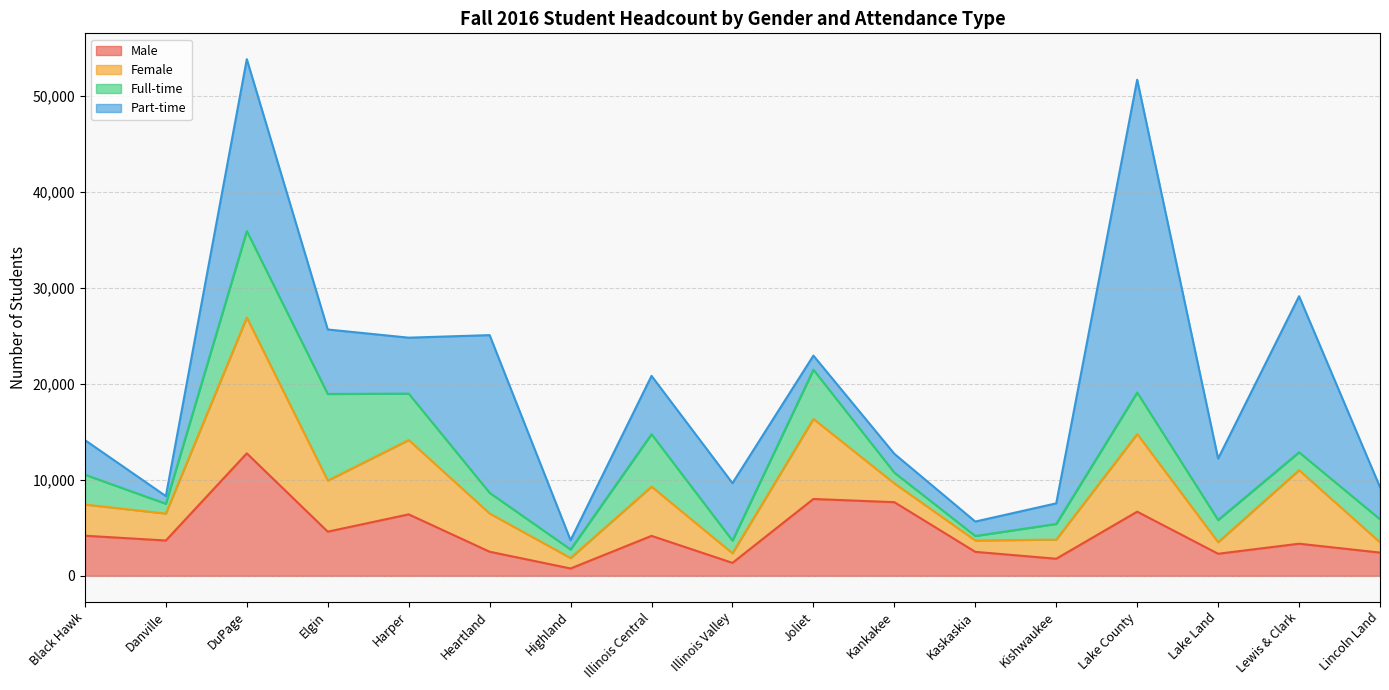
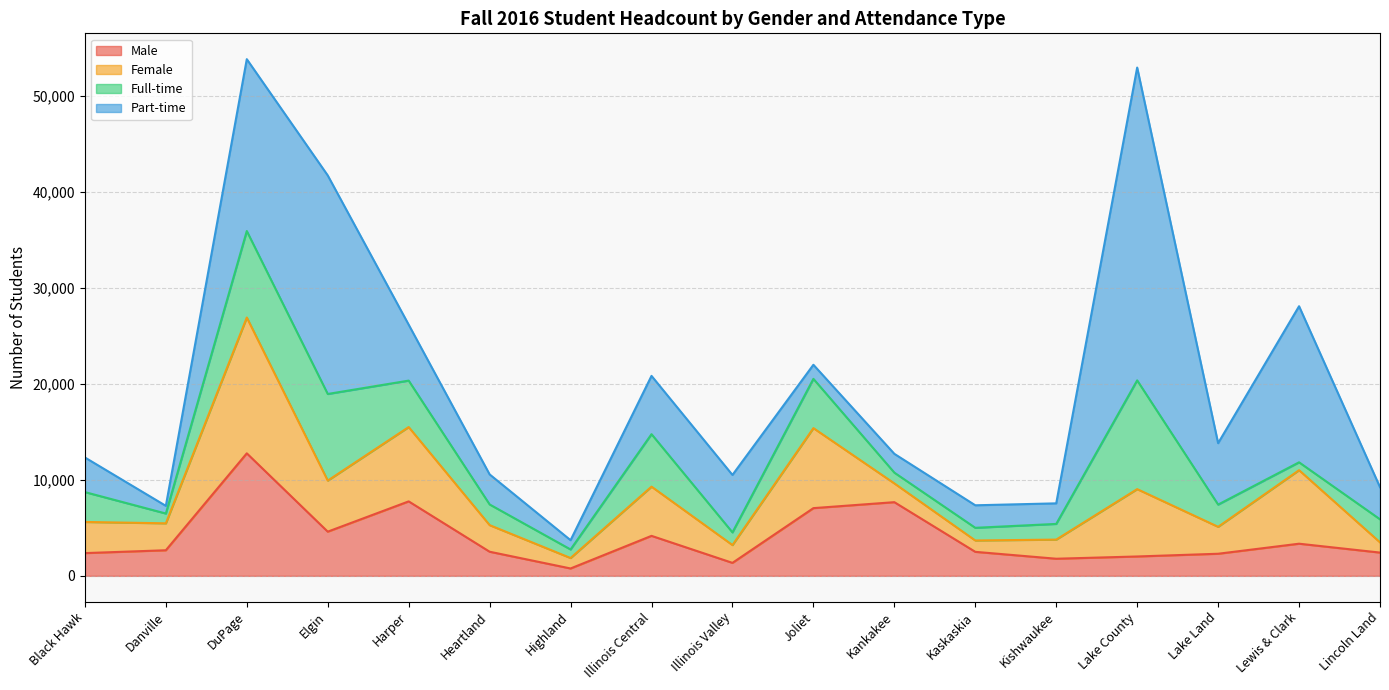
Male, Black Hawk: 4,000 -> 2,000
Male, Danville: 4,000 -> 3,000
Part-time, Elgin: 7,000 -> 23,000
Male, Harper: 6,000 -> 8,000
Female, Heartland: 4,000 -> 3,000
Part-time, Heartland: 16,000 -> 3,000
Female, Illinois Valley: 1,000 -> 2,000
Male, Joliet: 8,000 -> 7,000
Full-time, Kaskaskia: 0 -> 1,000
Part-time, Kaskaskia: 1,500 -> 2,300
Male, Lake County: 7,000 -> 2,000
Female, Lake County: 8,000 -> 7,000
Full-time, Lake County: 4,000 -> 11,000
Female, Lake Land: 1,000 -> 3,000
Full-time, Lewis & Clark: 2,000 -> 1,000
